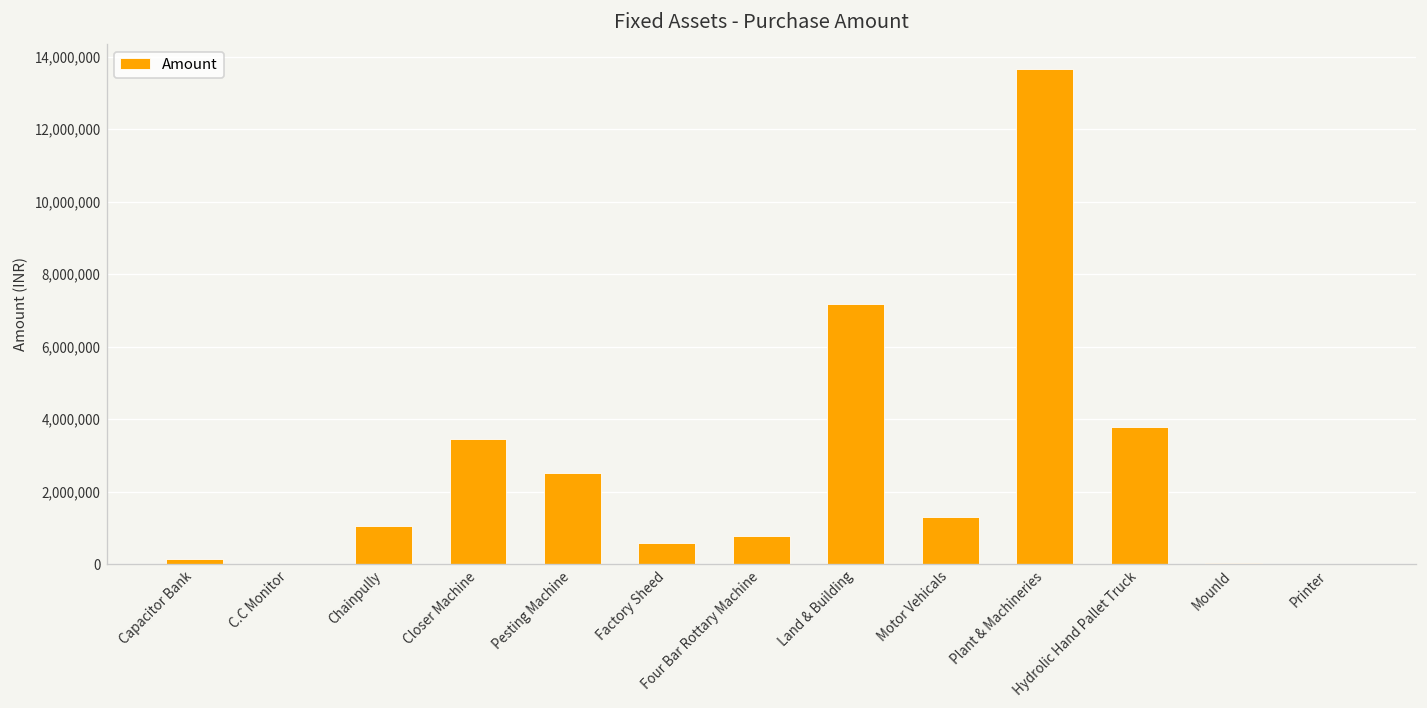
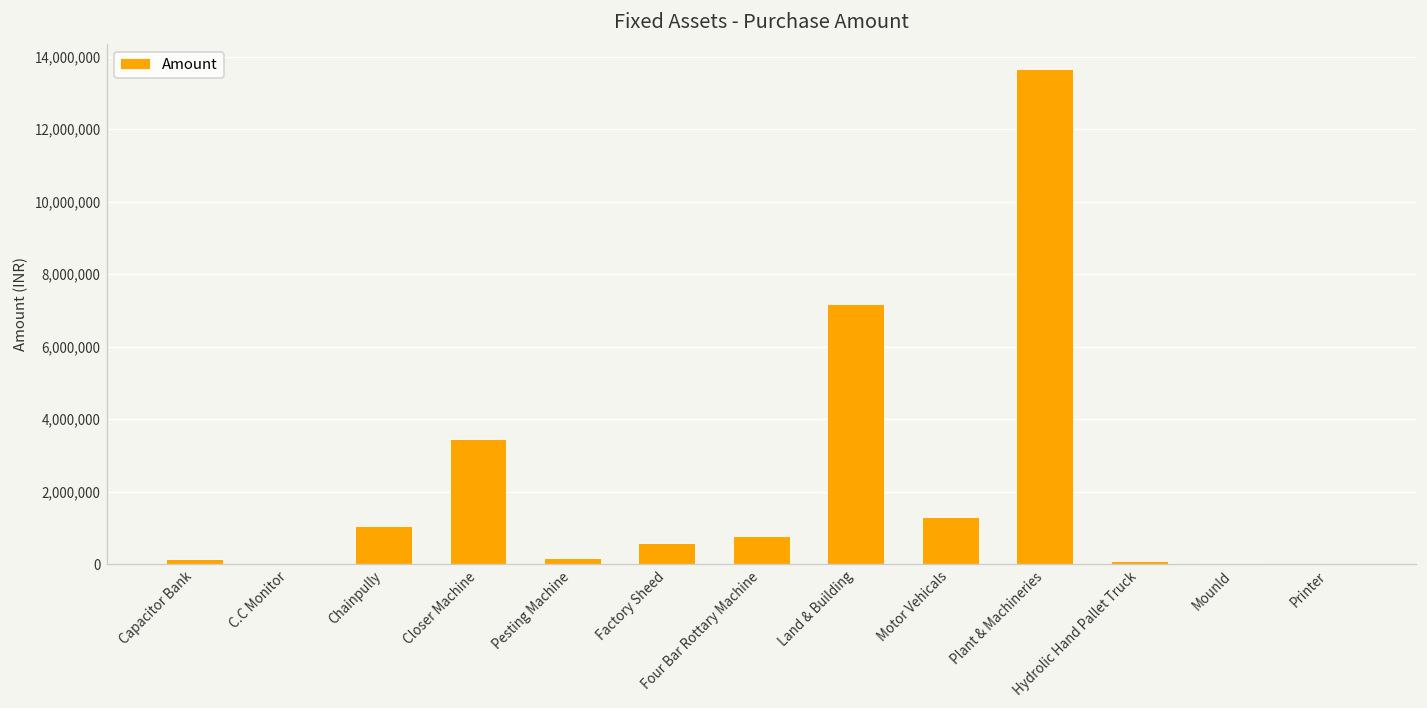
Pesting Machine: 2,500,000 -> 200,000
Hydrolic Hand Pallet Truck: 3,800,000 -> 100,000
